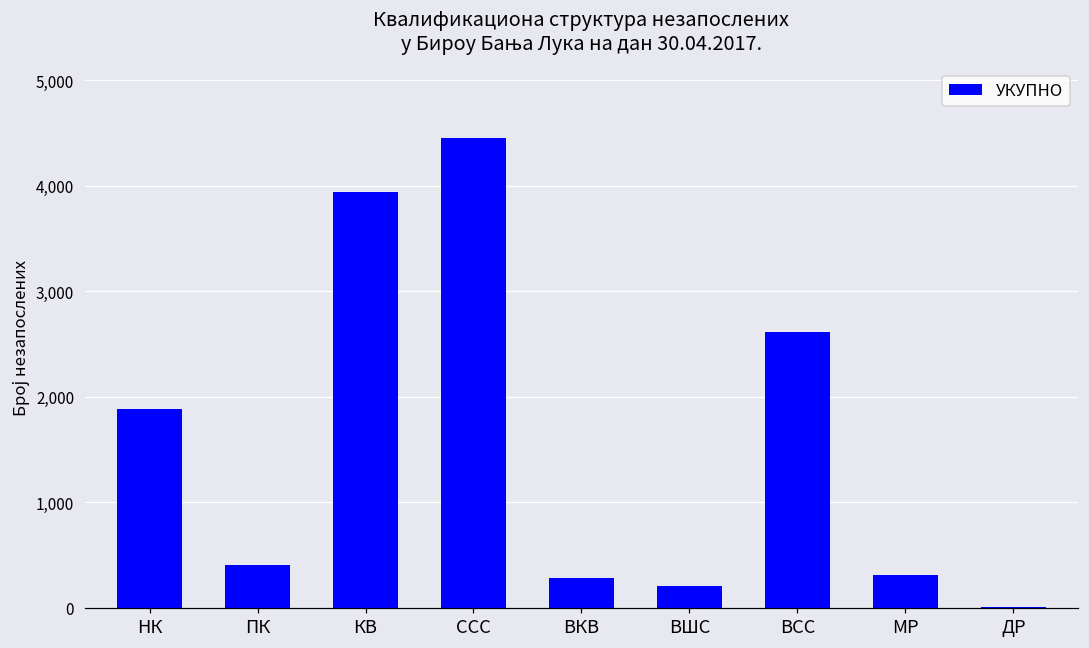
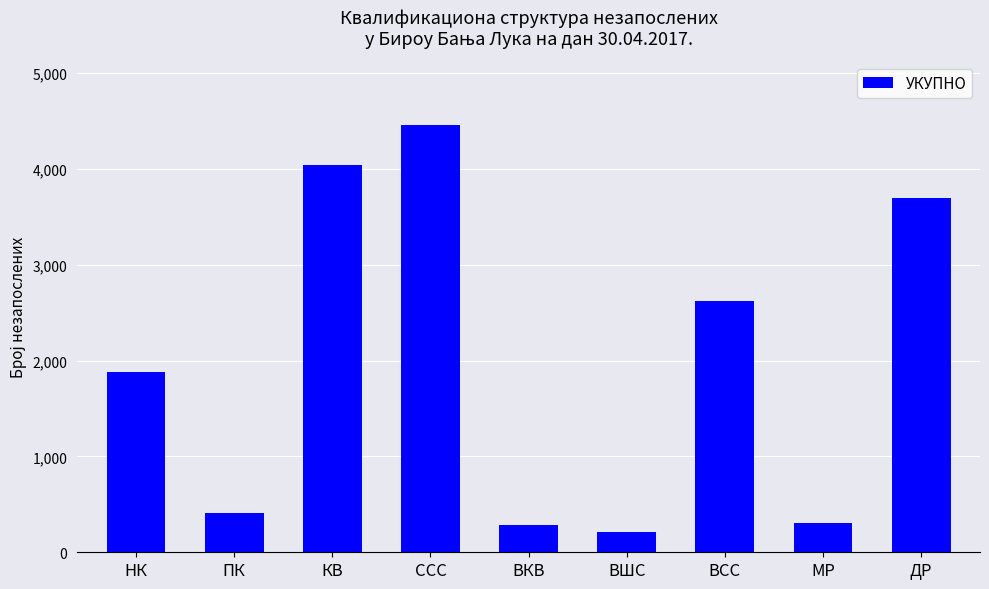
КВ: 3,900 -> 4,000
ДР: 0 -> 3,700
